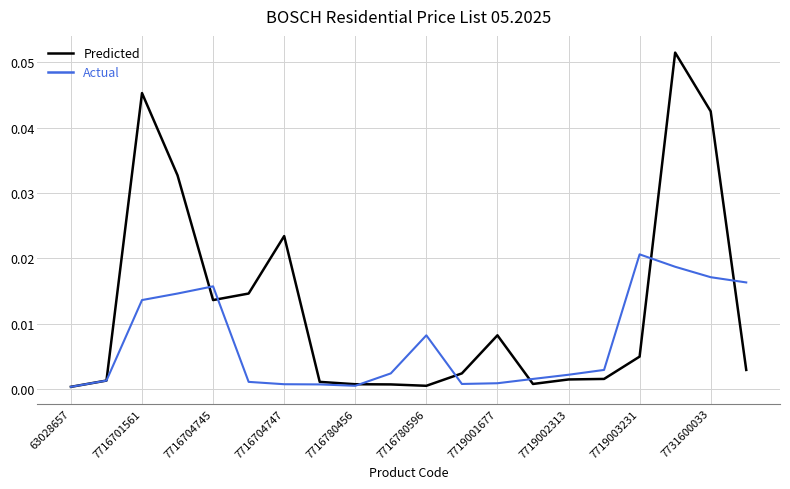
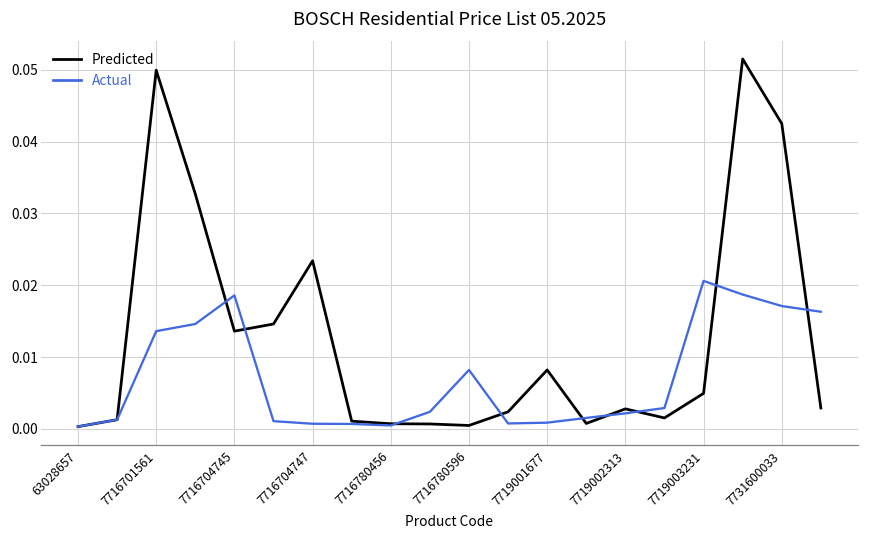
Predicted, 7716701561: 0.045 -> 0.050
Actual, 7716704745: 0.016 -> 0.019
Predicted, 7719002313: 0.001 -> 0.003
